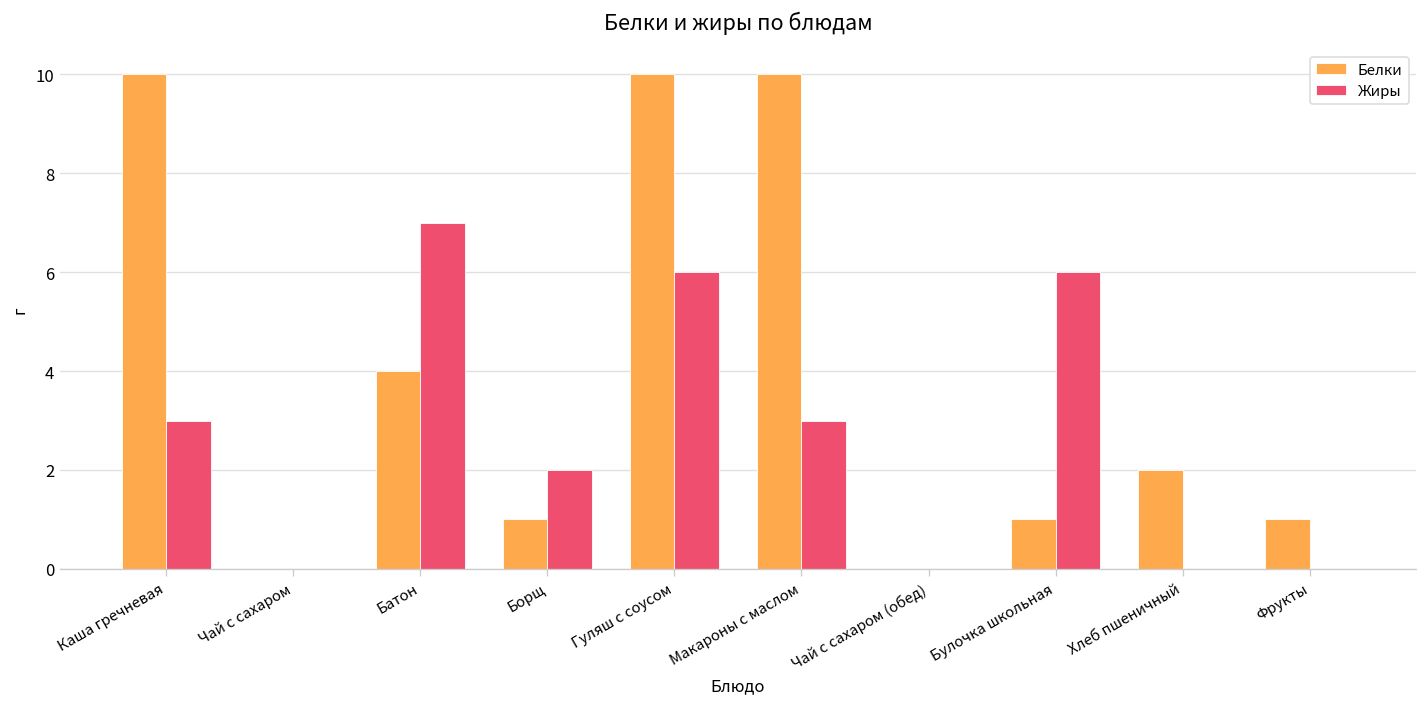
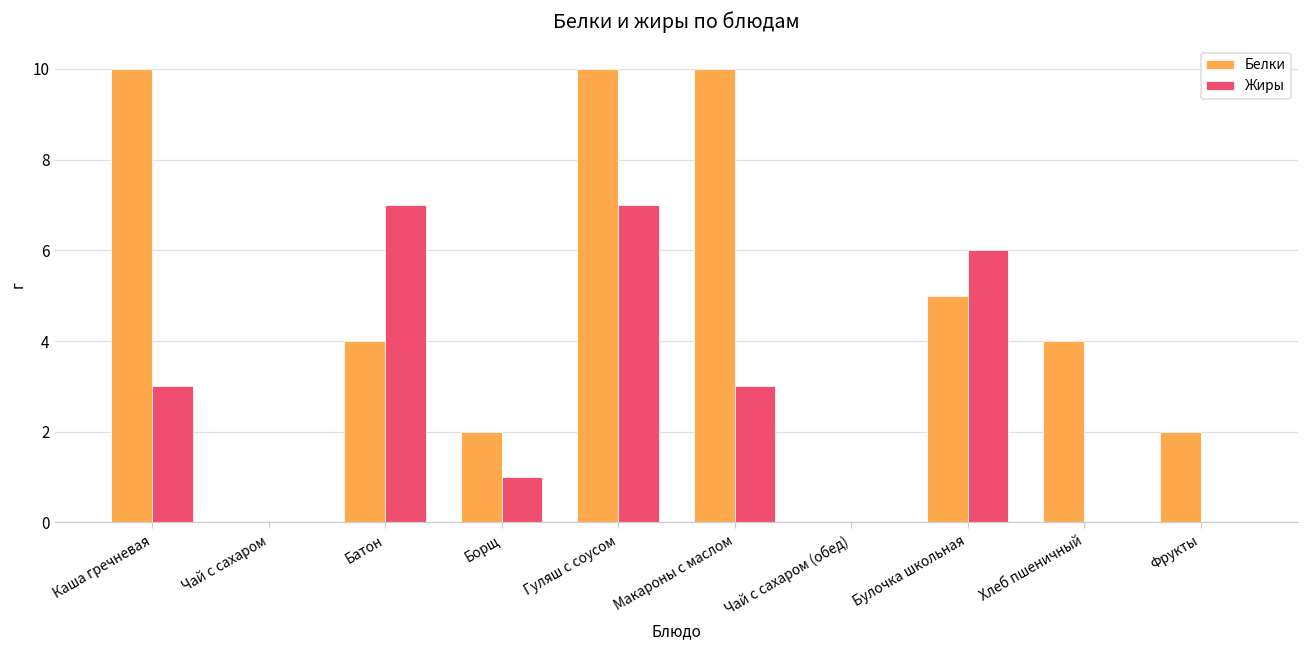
Белки, Борщ: 1 -> 2
Жиры, Борщ: 2 -> 1
Жиры, Гуляш с соусом: 6 -> 7
Белки, Булочка школьная: 1 -> 5
Белки, Хлеб пшеничный: 2 -> 4
Белки, Фрукты: 1 -> 2
